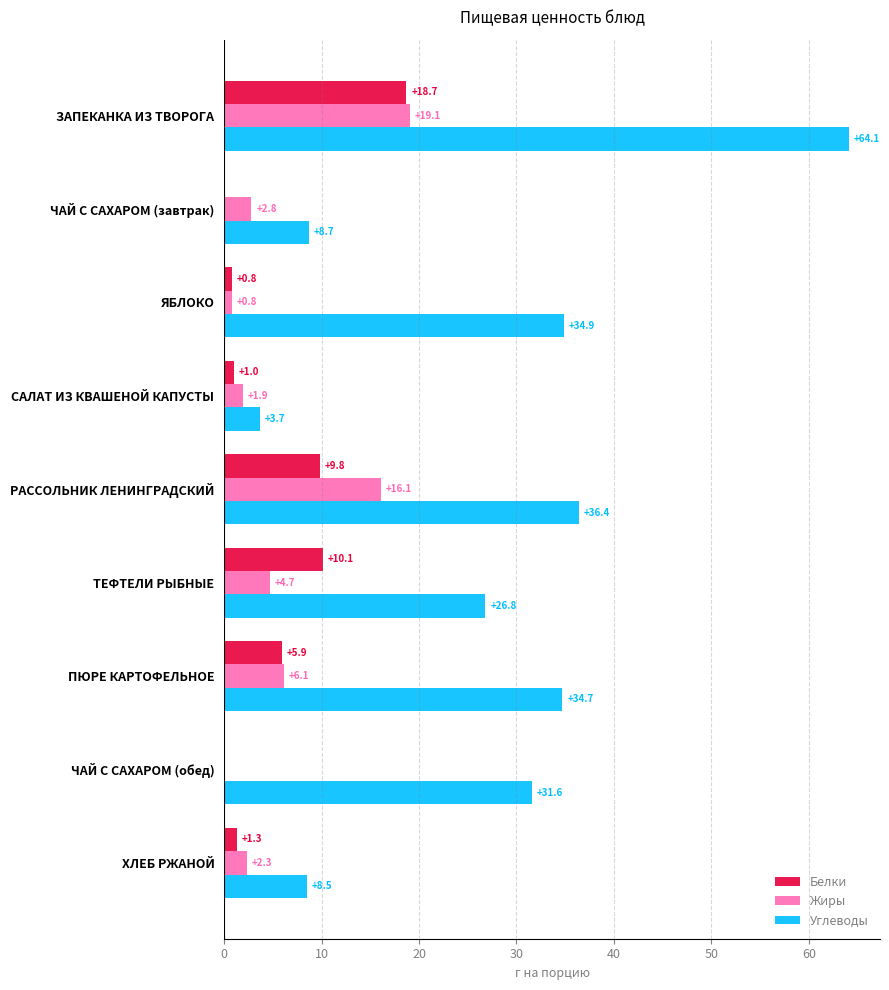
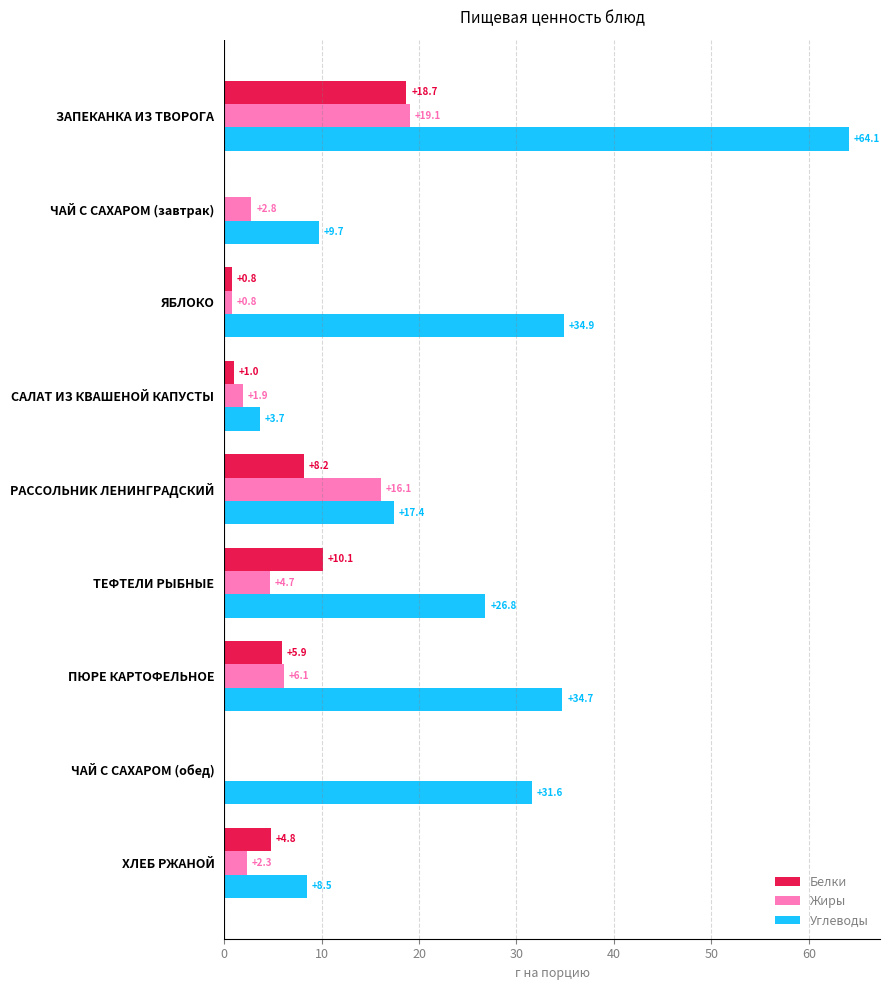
Углеводы, ЧАЙ С САХАРОМ (завтрак): +8.7 -> +9.7
Белки, РАССОЛЬНИК ЛЕНИНГРАДСКИЙ: +9.8 -> +8.2
Углеводы, РАССОЛЬНИК ЛЕНИНГРАДСКИЙ: +36.4 -> +17.4
Белки, ХЛЕБ РЖАНОЙ: +1.3 -> +4.8
